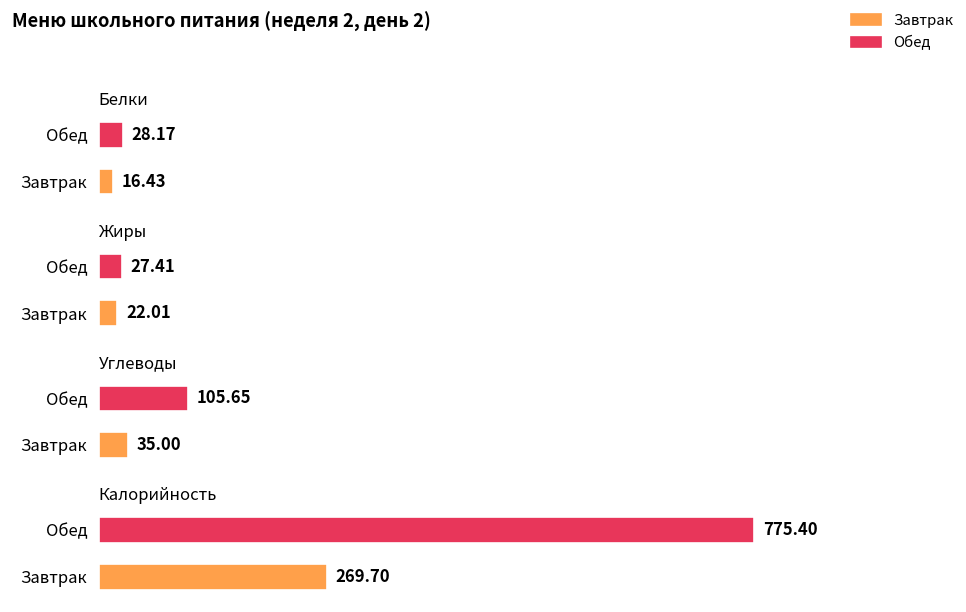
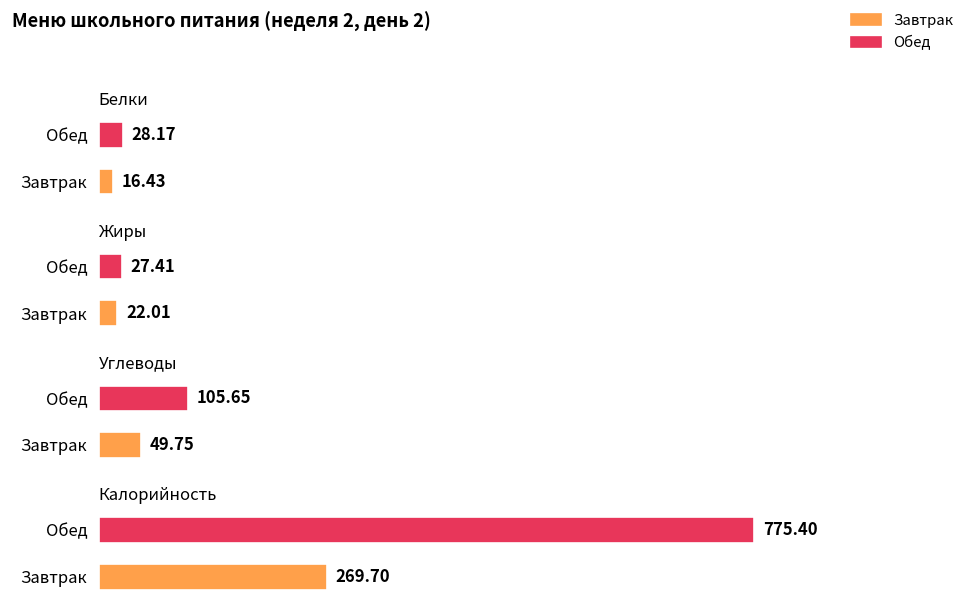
Углеводы, Завтрак: 35.00 -> 49.75
